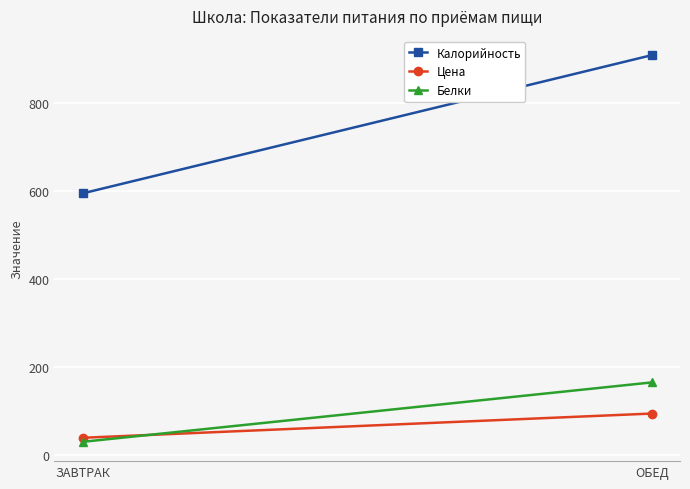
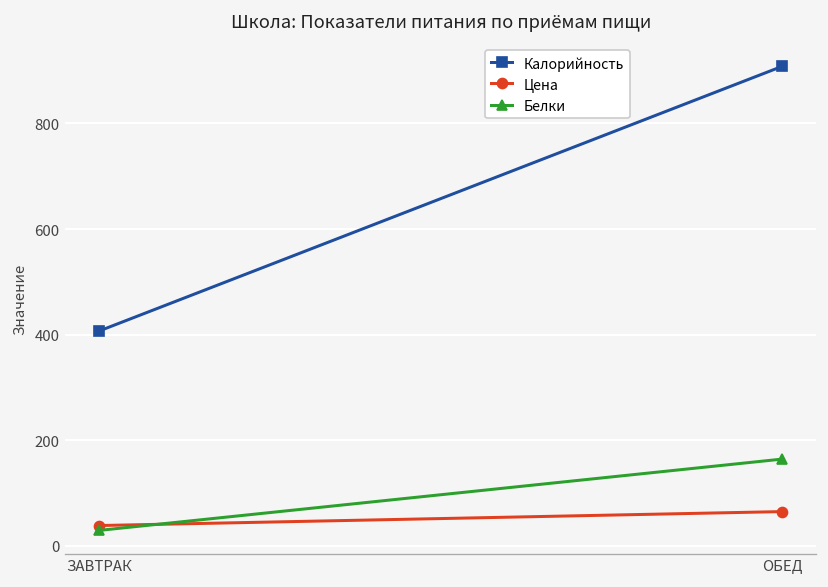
Калорийность, ЗАВТРАК: 590 -> 410
Цена, ОБЕД: 90 -> 60
